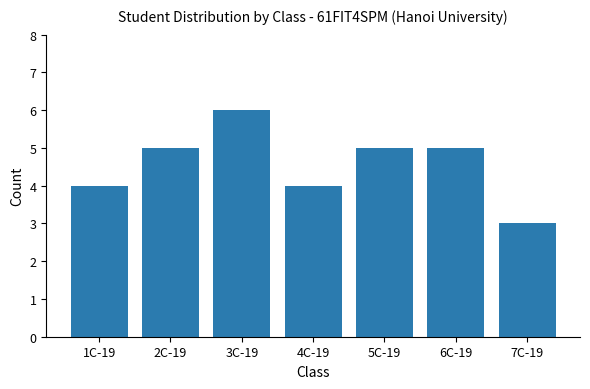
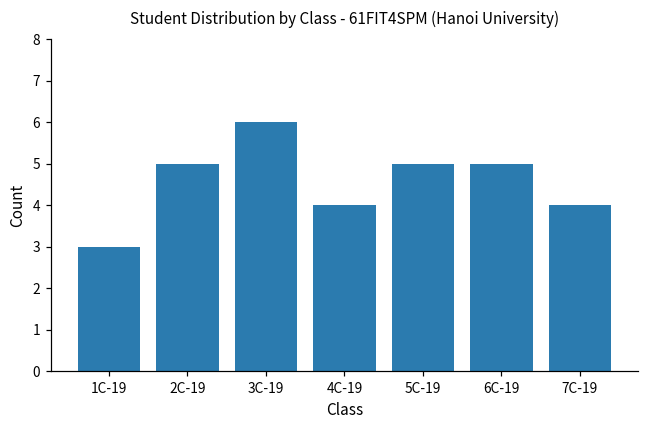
1C-19: 4 -> 3
7C-19: 3 -> 4
